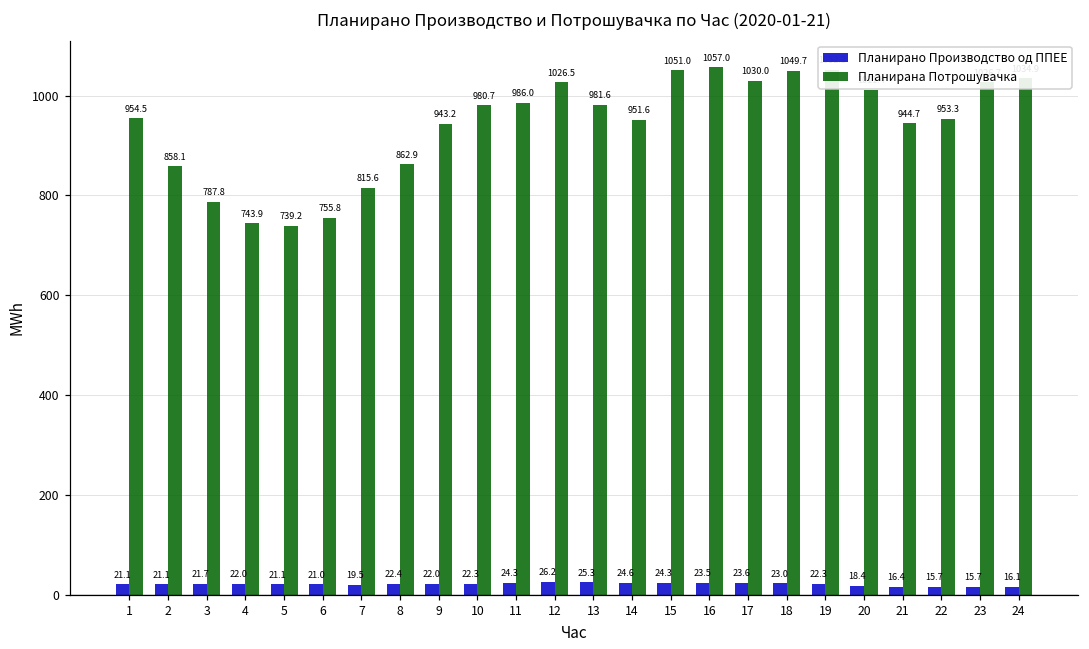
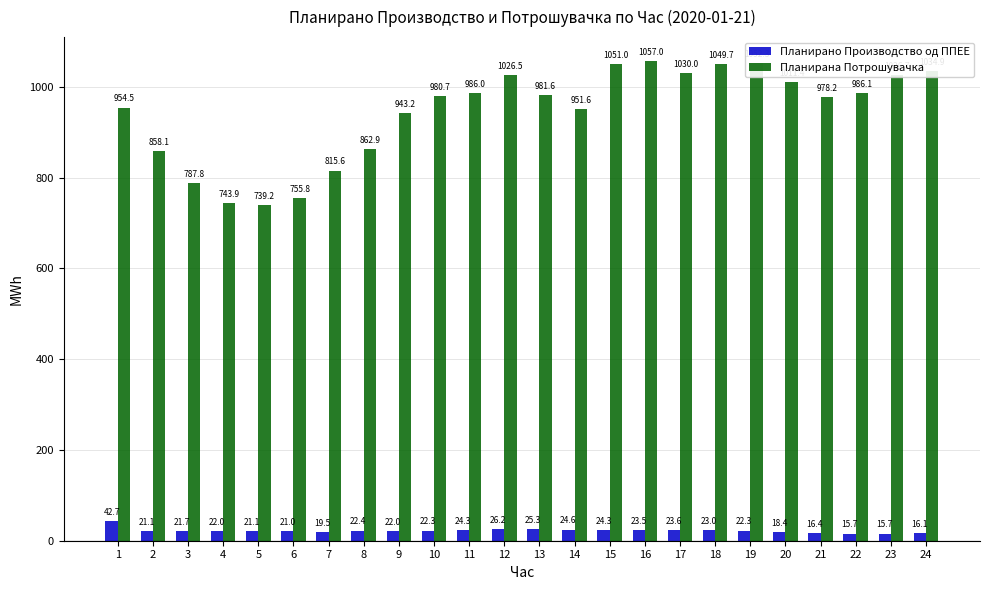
Планирано Производство од ППЕЕ, 1: 21.1 -> 42.7
Планирана Потрошувачка, 21: 944.7 -> 978.2
Планирана Потрошувачка, 22: 953.3 -> 986.1
